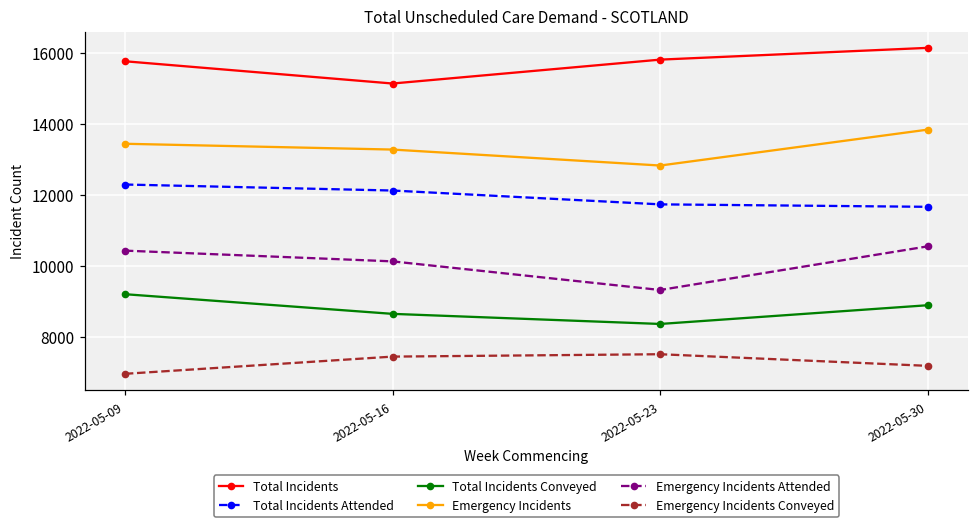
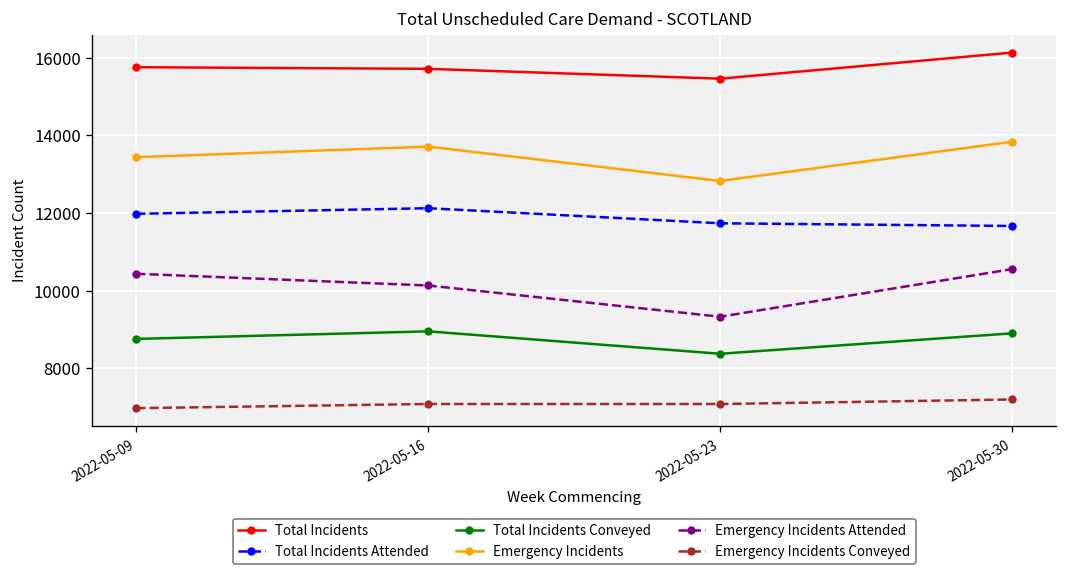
Total Incidents Attended, 2022-05-09: 12300 -> 12000
Total Incidents Conveyed, 2022-05-09: 9200 -> 8800
Total Incidents, 2022-05-16: 15100 -> 15700
Total Incidents Conveyed, 2022-05-16: 8700 -> 9000
Emergency Incidents, 2022-05-16: 13300 -> 13700
Emergency Incidents Conveyed, 2022-05-16: 7500 -> 7100
Total Incidents, 2022-05-23: 15800 -> 15500
Emergency Incidents Conveyed, 2022-05-23: 7500 -> 7100
